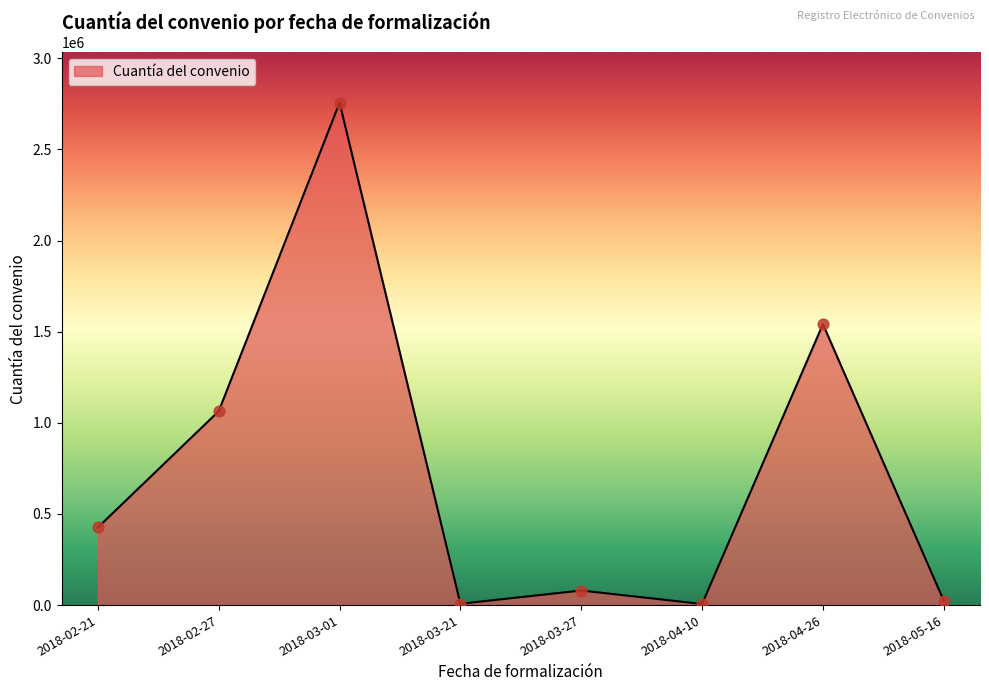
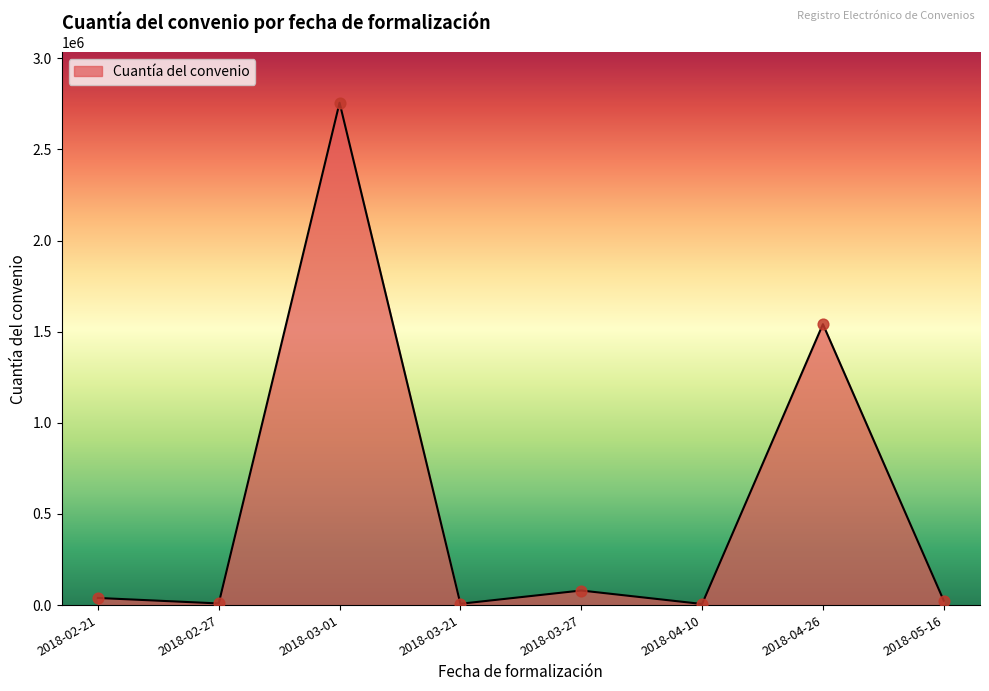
2018-02-21: 430000 -> 40000
2018-02-27: 1060000 -> 10000
